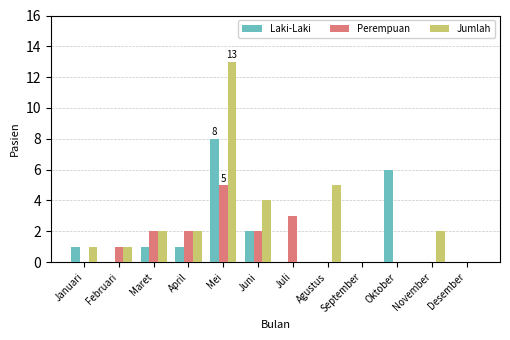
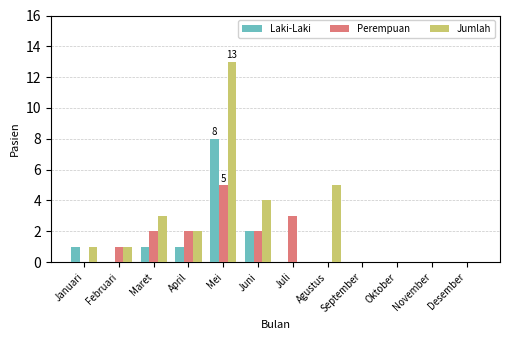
Jumlah, Maret: 2 -> 3
Laki-Laki, Oktober: 6 -> 0
Jumlah, November: 2 -> 0
